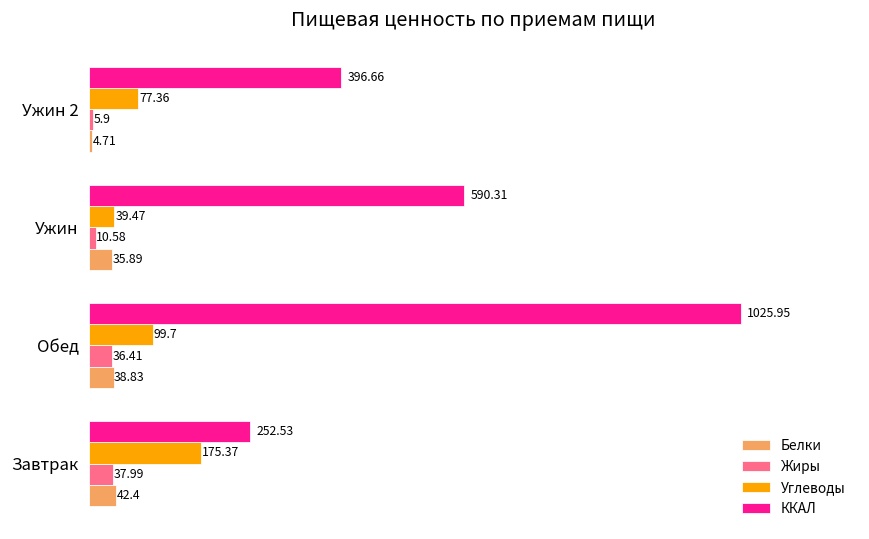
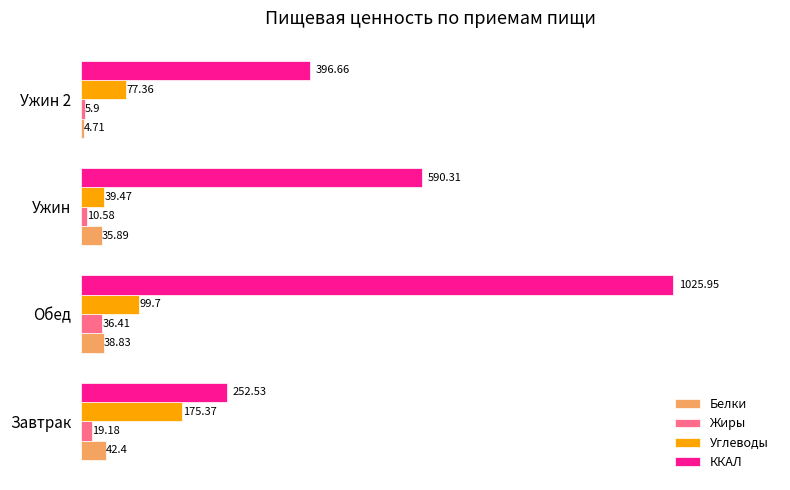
Жиры, Завтрак: 37.99 -> 19.18
